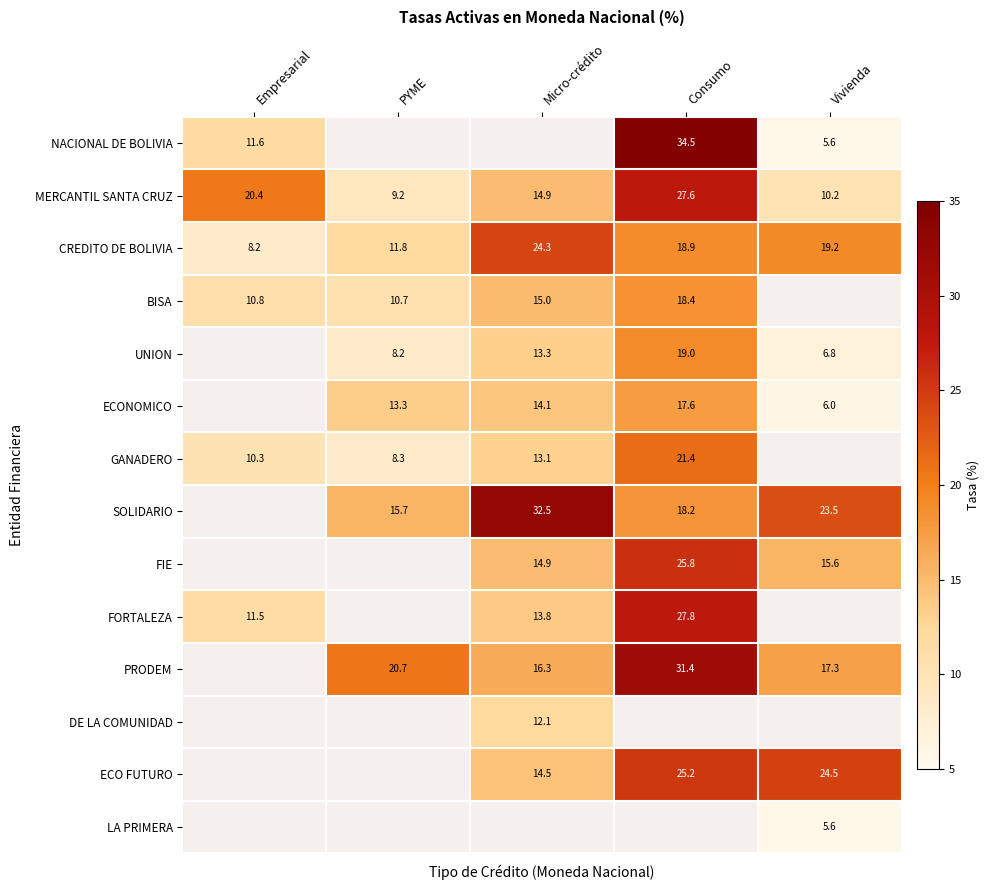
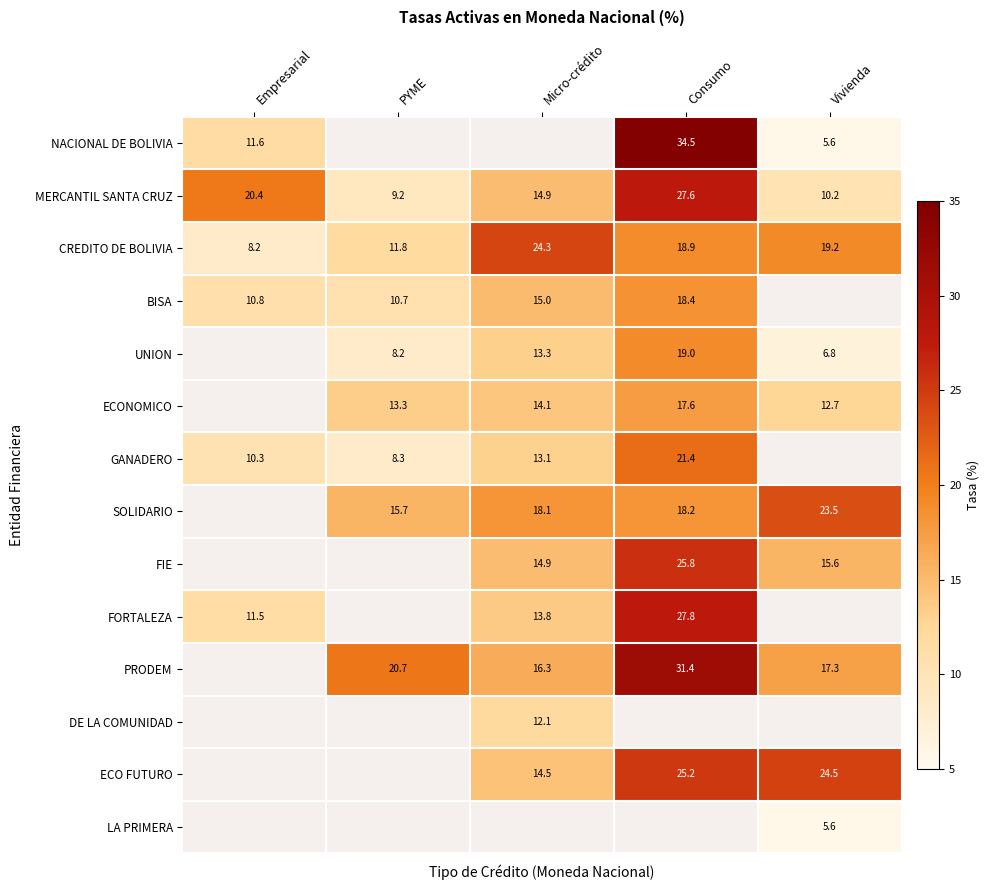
ECONOMICO, Vivienda: 6.0 -> 12.7
SOLIDARIO, Micro-crédito: 32.5 -> 18.1
